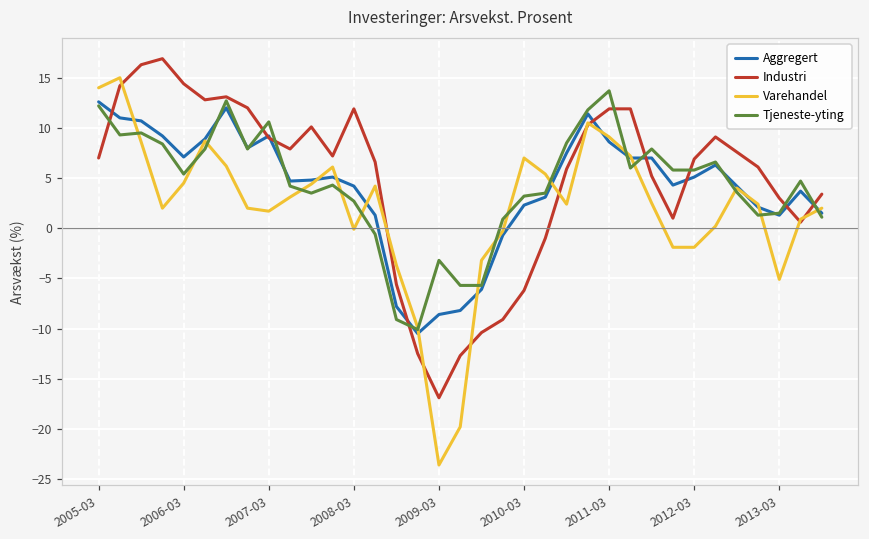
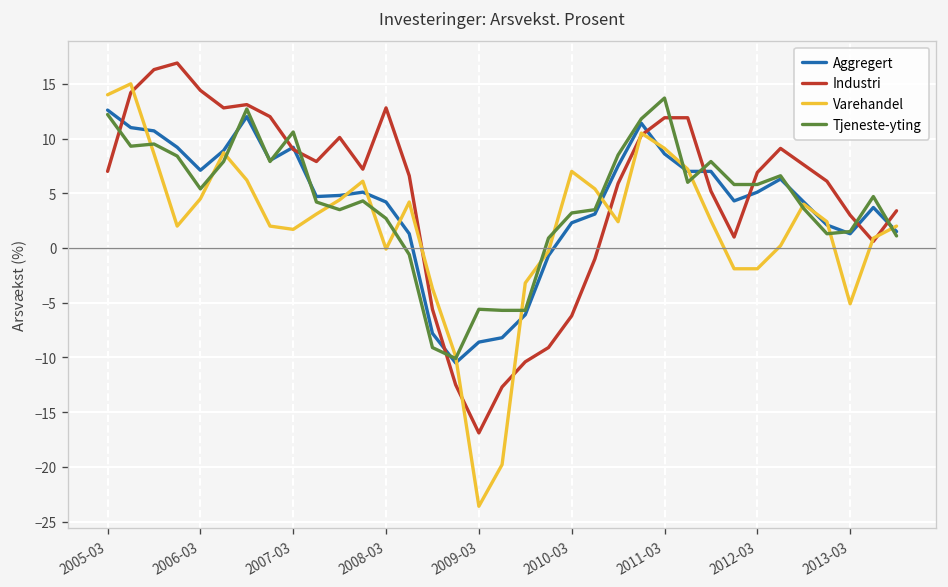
Industri, 2008-03: 12 -> 13
Tjeneste-yting, 2009-03: -3 -> -6
